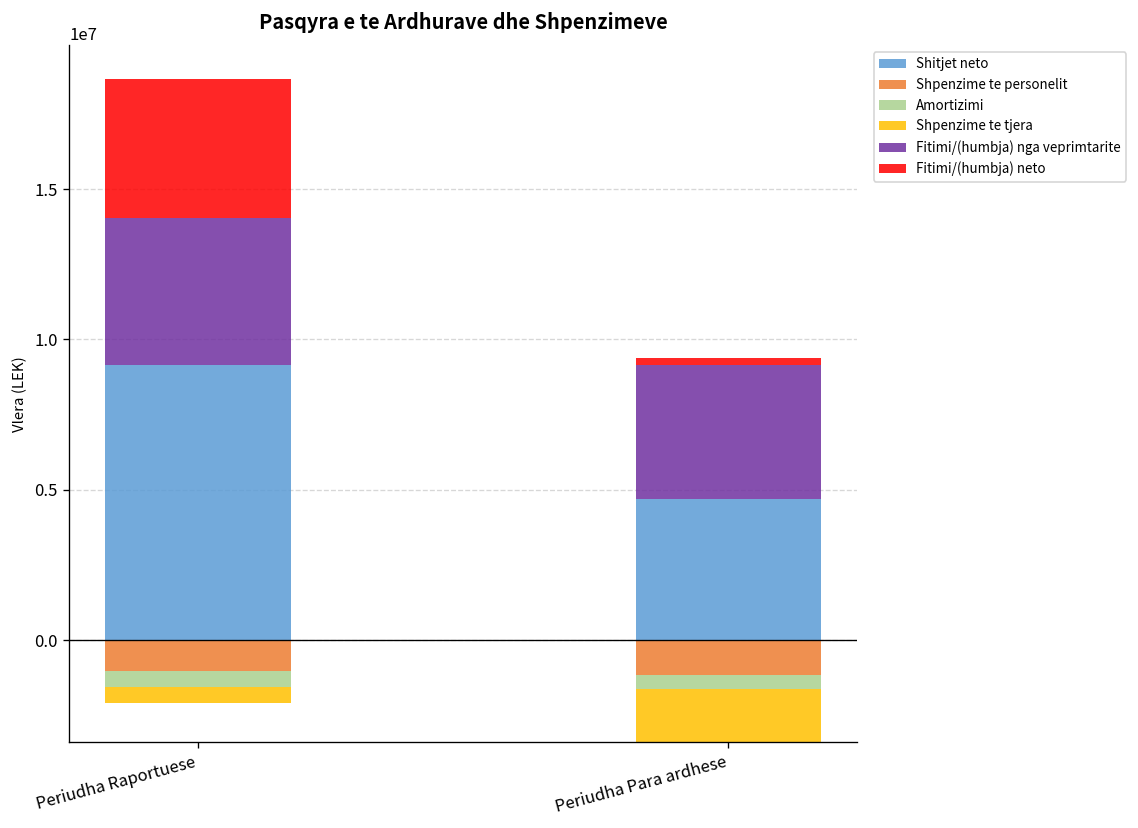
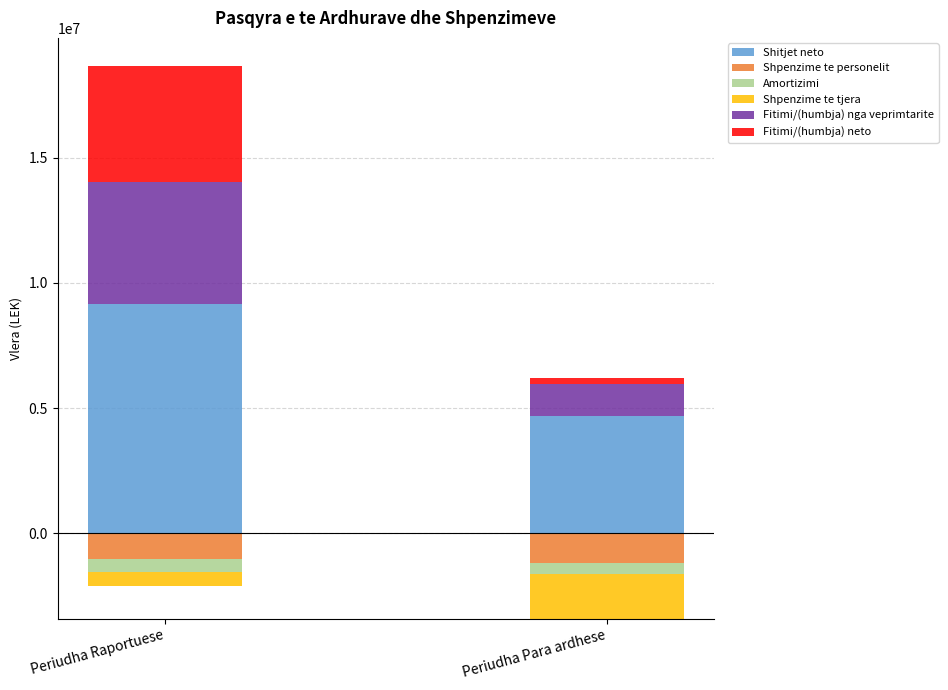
Fitimi/(humbja) nga veprimtarite, Periudha Para ardhese: 4500000 -> 1300000
